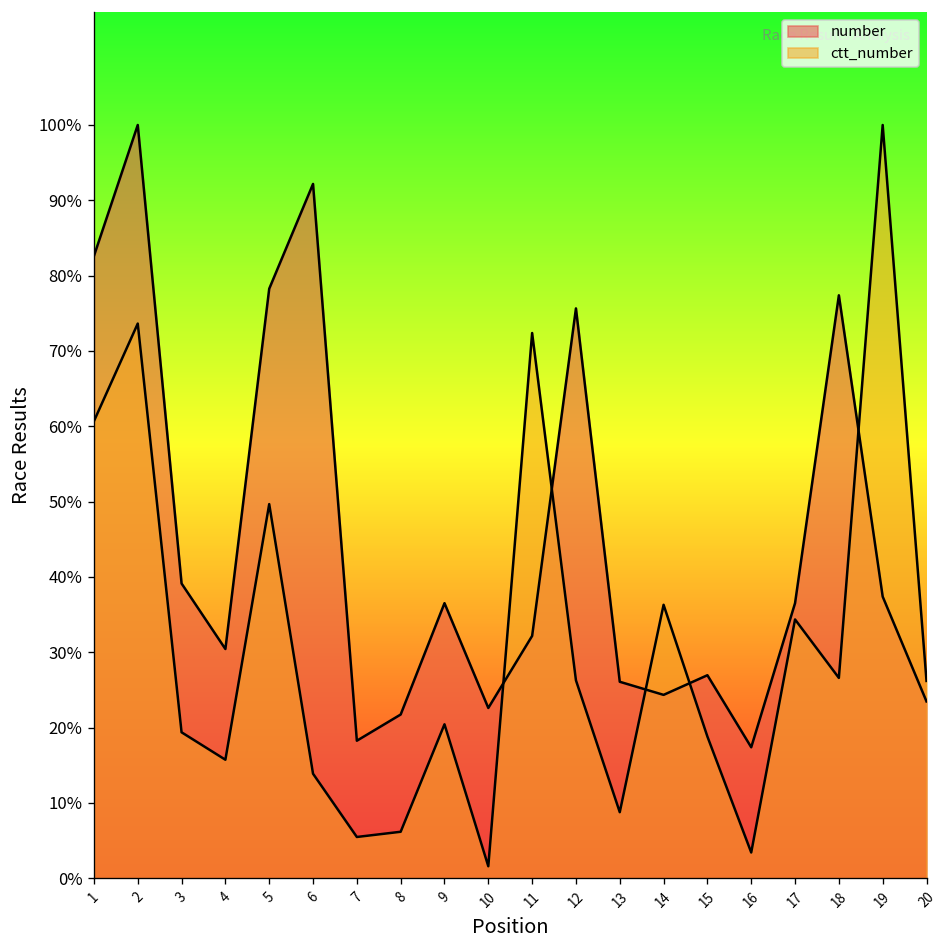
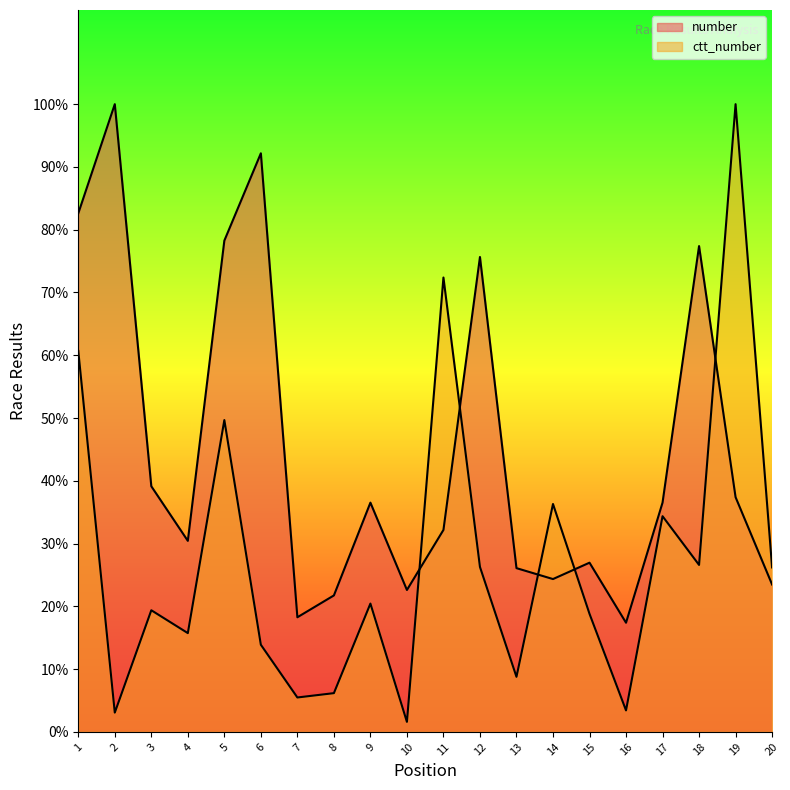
ctt_number, 2: 74% -> 3%
